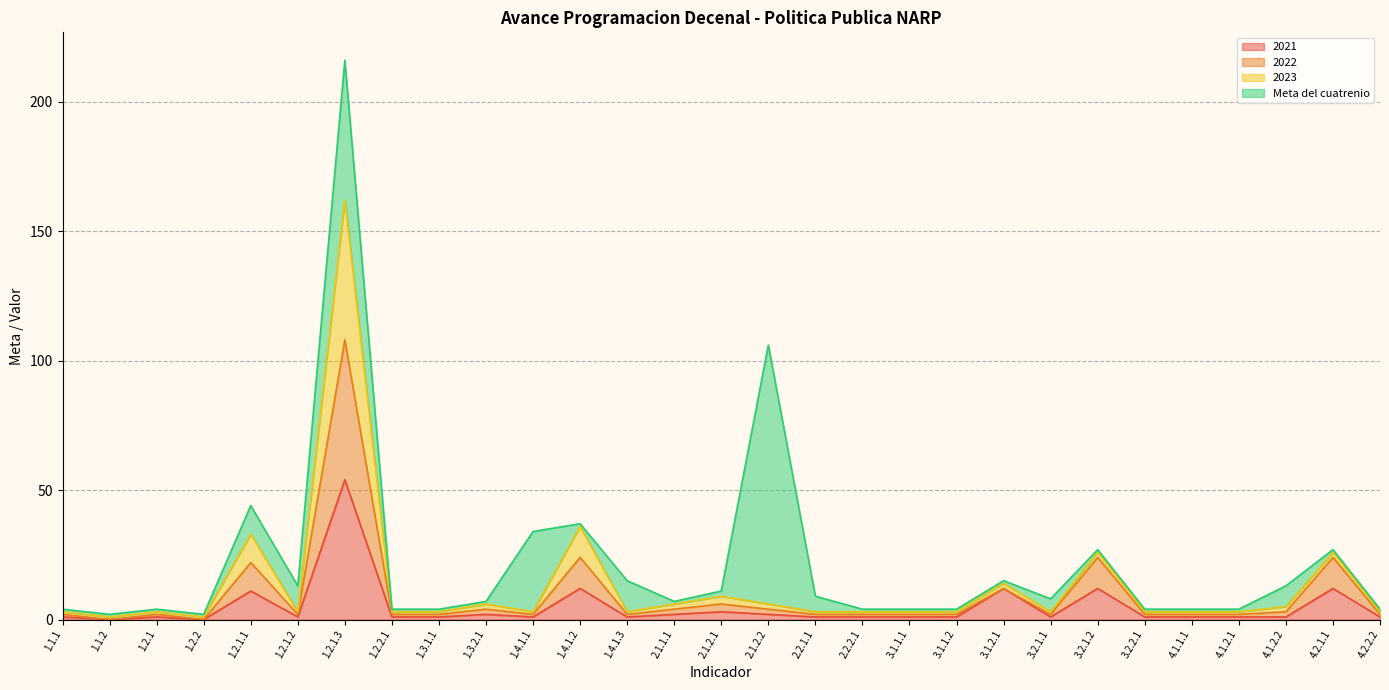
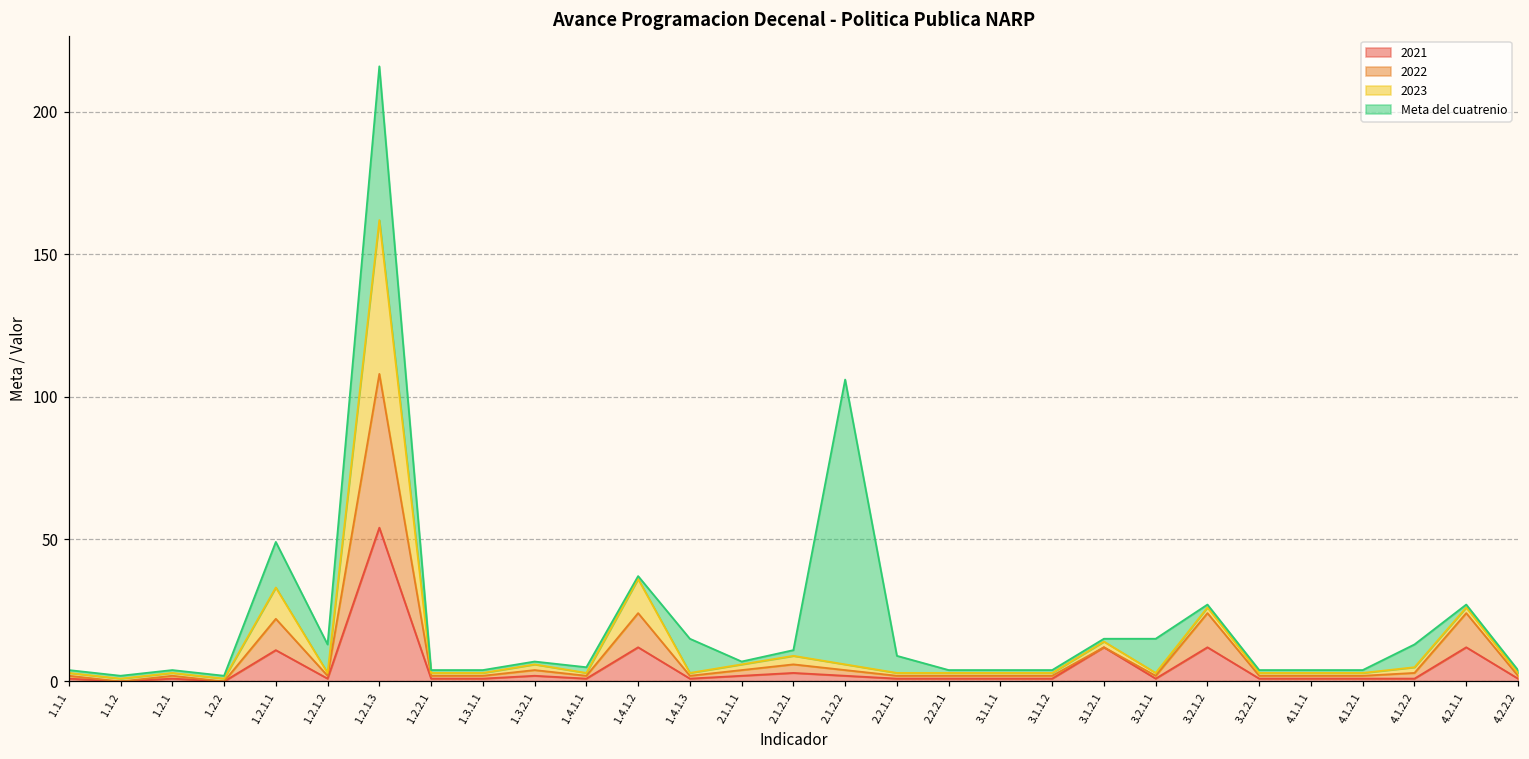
Meta del cuatrenio, 1.2.1.1: 11 -> 16
Meta del cuatrenio, 1.4.1.1: 31 -> 2
Meta del cuatrenio, 3.2.1.1: 5 -> 12
